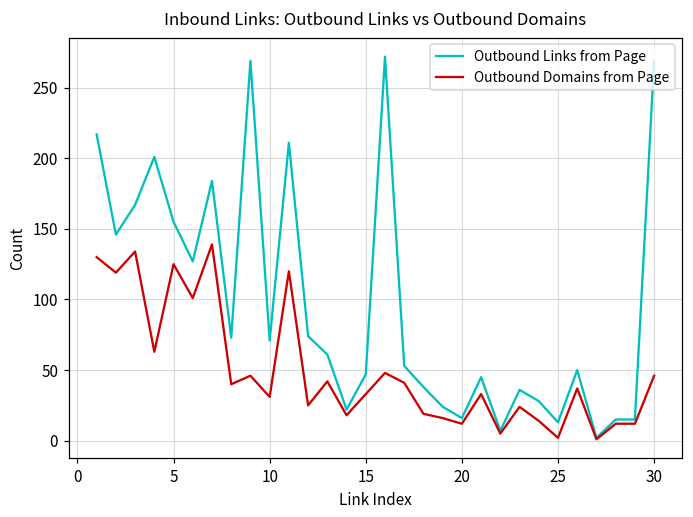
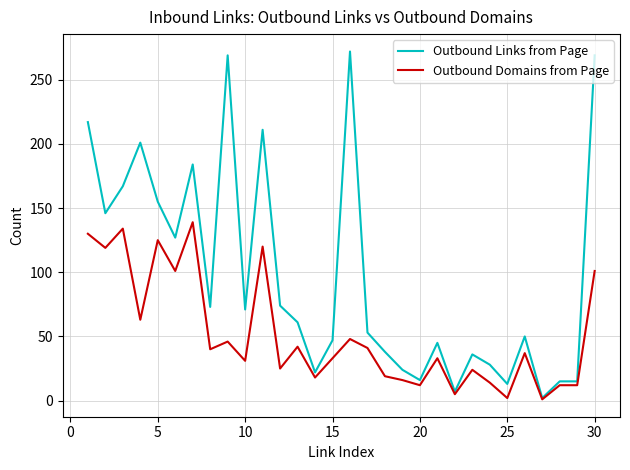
Outbound Domains from Page, 30: 46 -> 101
